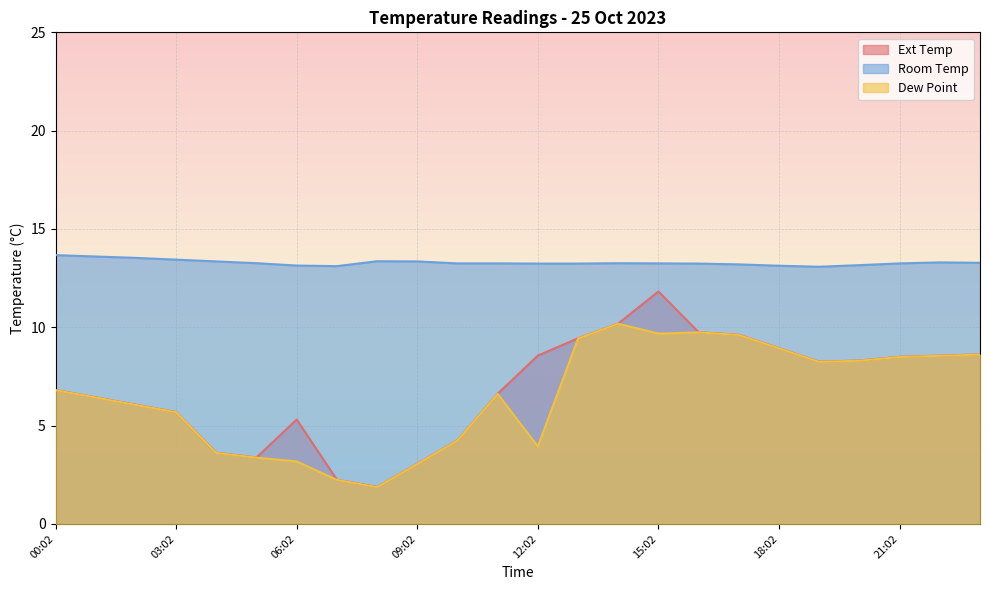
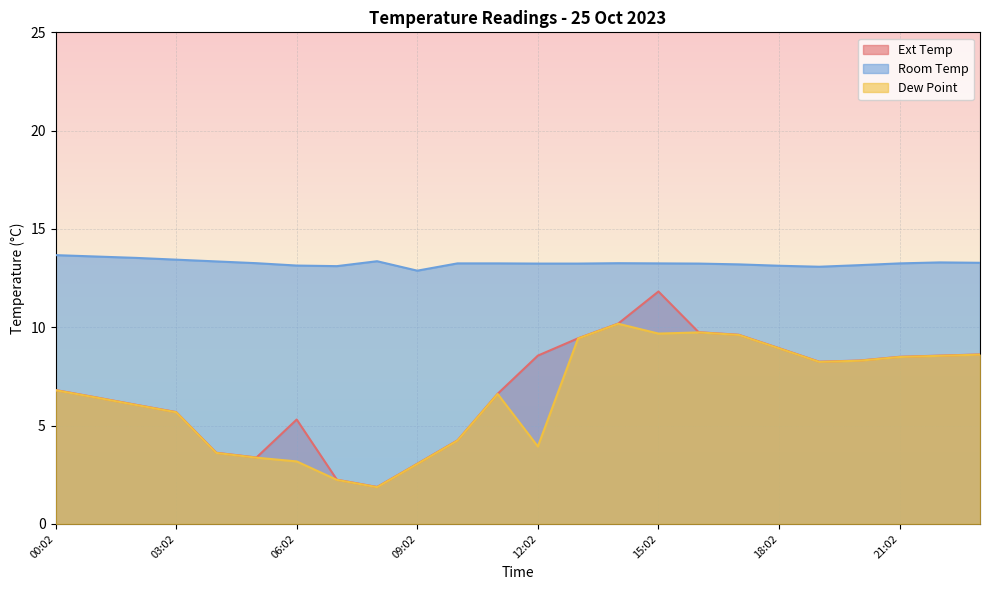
Room Temp, 09:02: 13.4 -> 12.9
